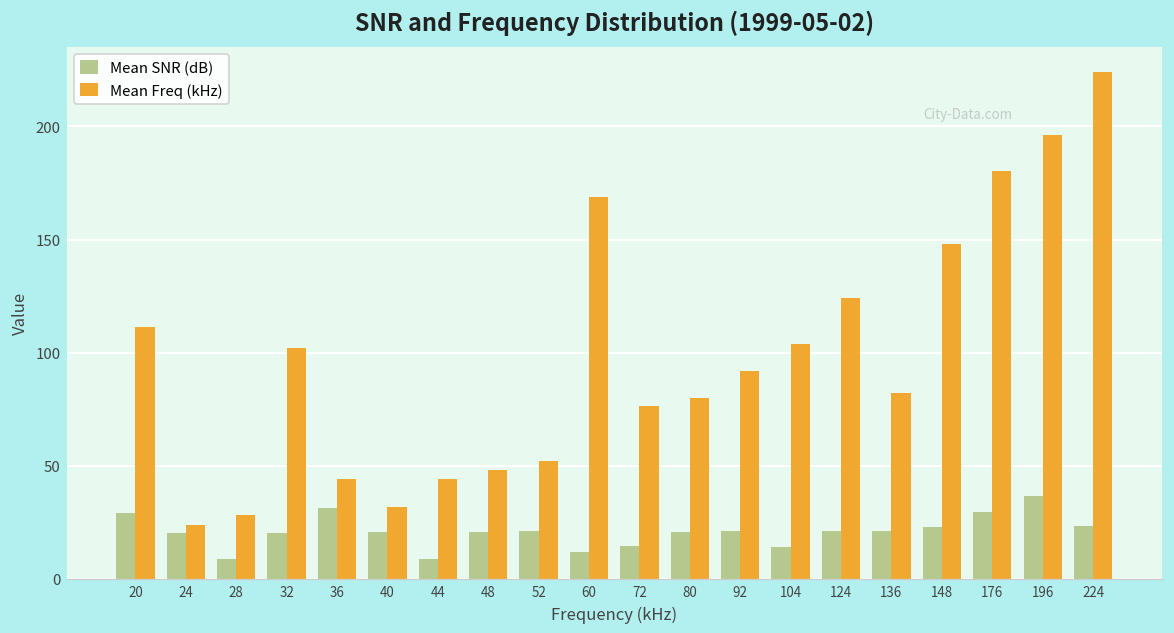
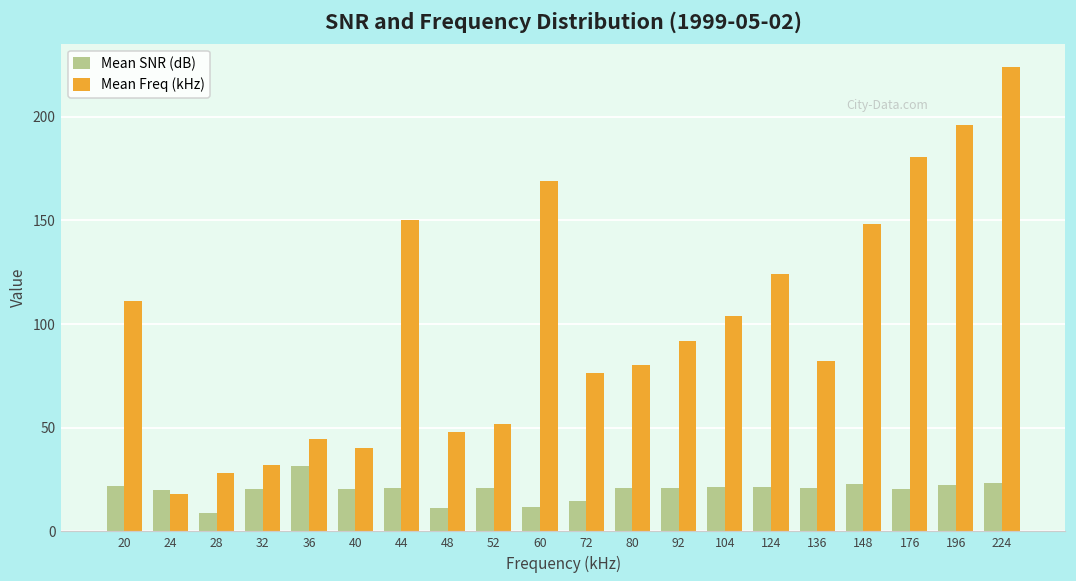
Mean SNR (dB), 20: 29 -> 22
Mean Freq (kHz), 24: 24 -> 18
Mean Freq (kHz), 32: 102 -> 32
Mean Freq (kHz), 40: 32 -> 40
Mean SNR (dB), 44: 9 -> 21
Mean Freq (kHz), 44: 44 -> 150
Mean SNR (dB), 48: 21 -> 11
Mean SNR (dB), 104: 14 -> 21
Mean SNR (dB), 176: 30 -> 21
Mean SNR (dB), 196: 37 -> 22
